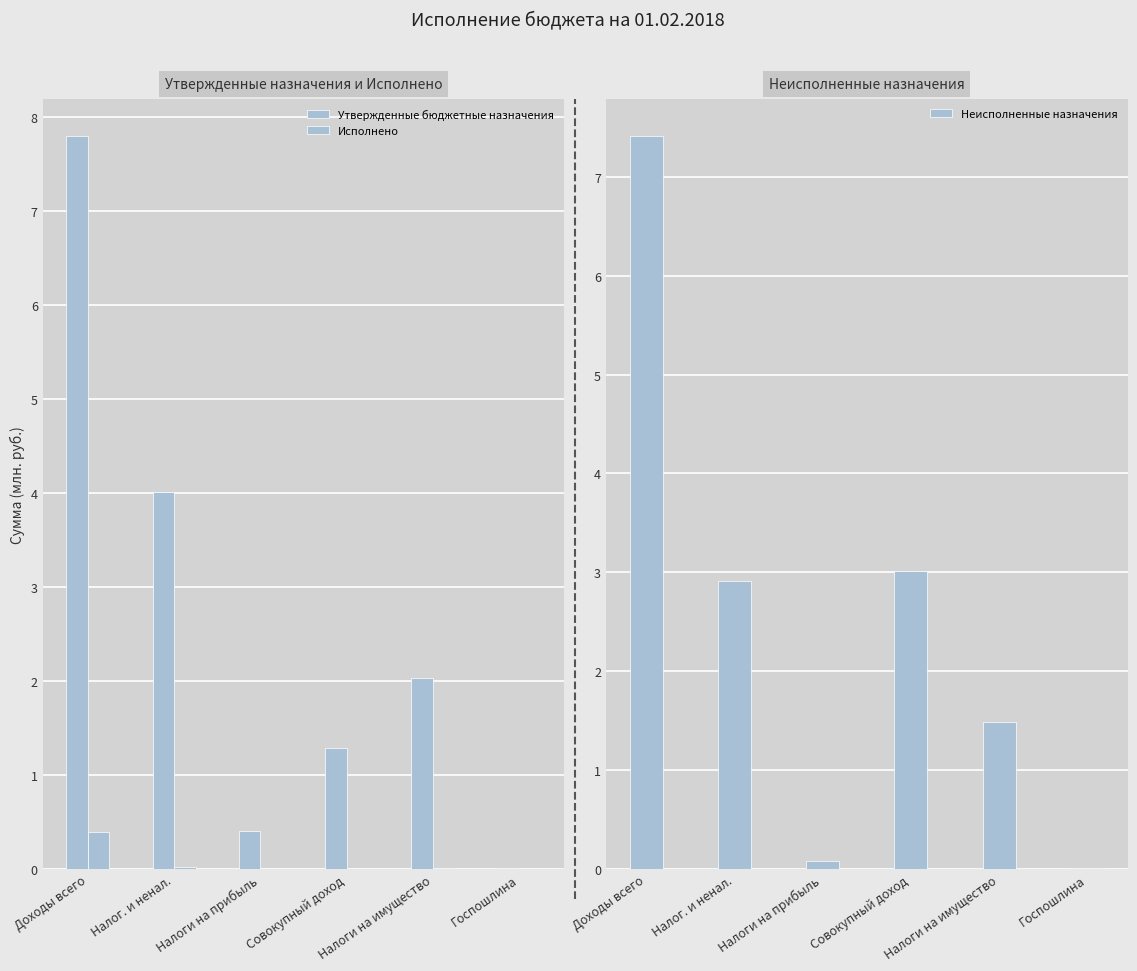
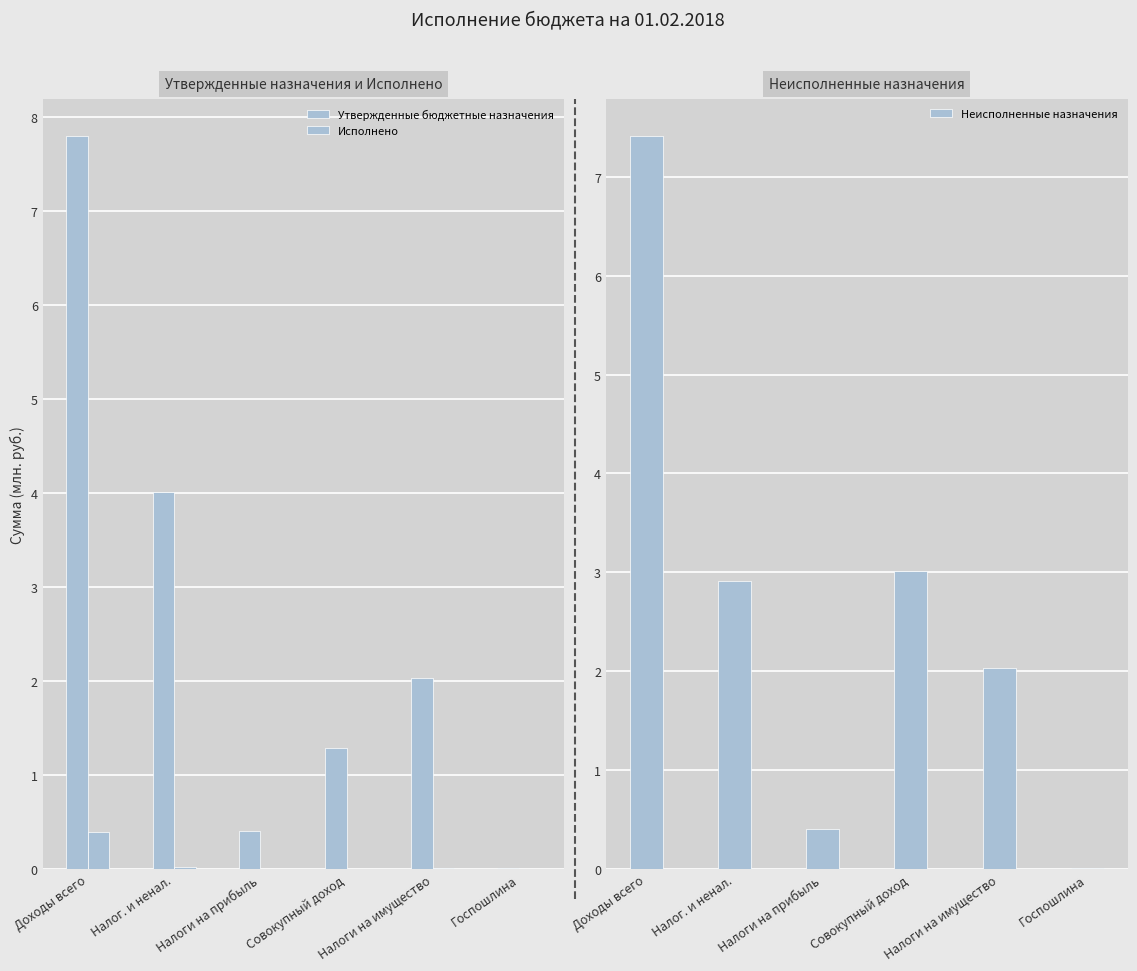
Неисполненные назначения, Налоги на прибыль: 0.1 -> 0.4
Неисполненные назначения, Налоги на имущество: 1.5 -> 2.0
